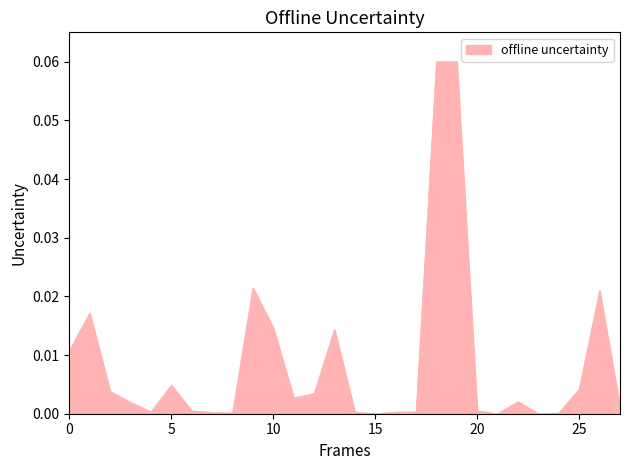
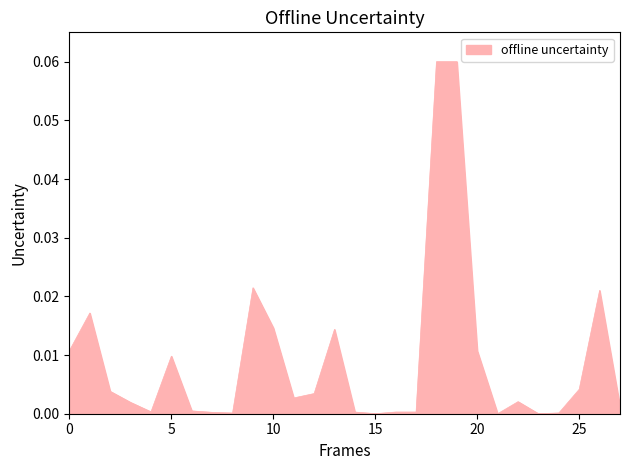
5: 0.005 -> 0.010
20: 0.000 -> 0.011
